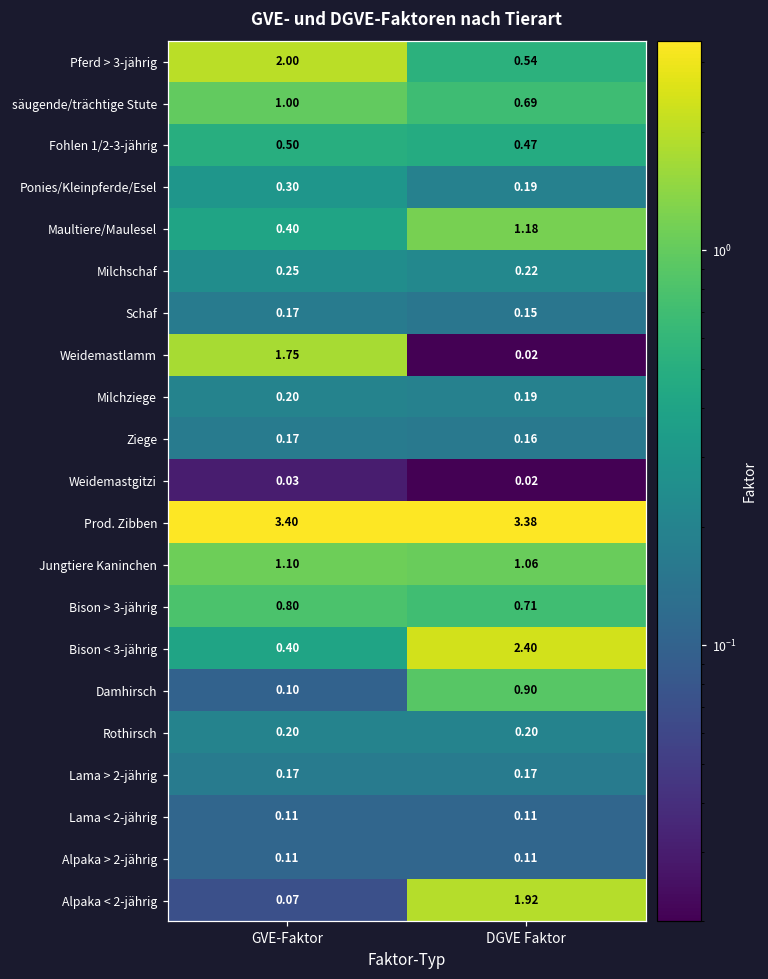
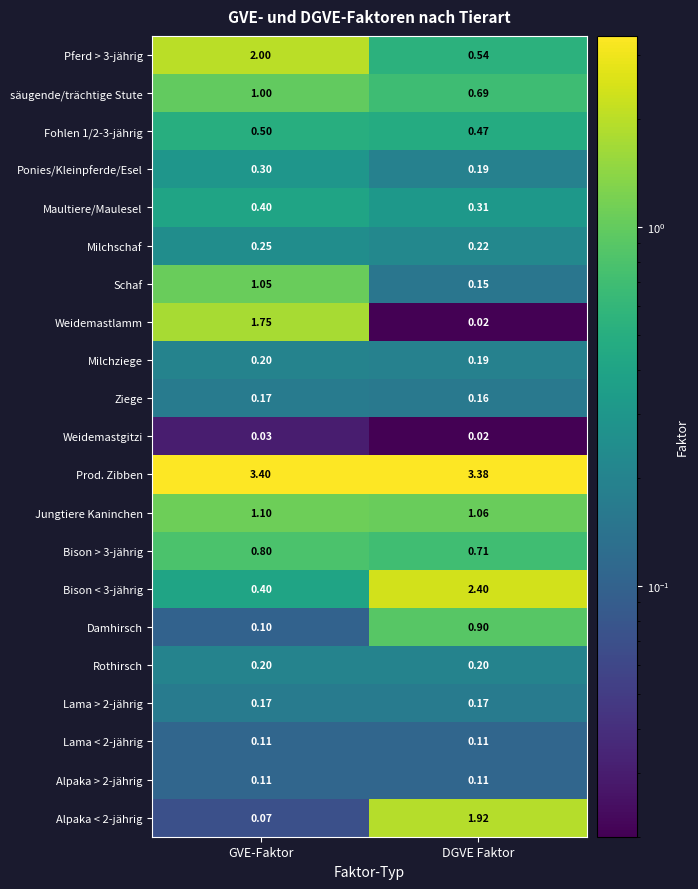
Maultiere/Maulesel, DGVE Faktor: 1.18 -> 0.31
Schaf, GVE-Faktor: 0.17 -> 1.05
